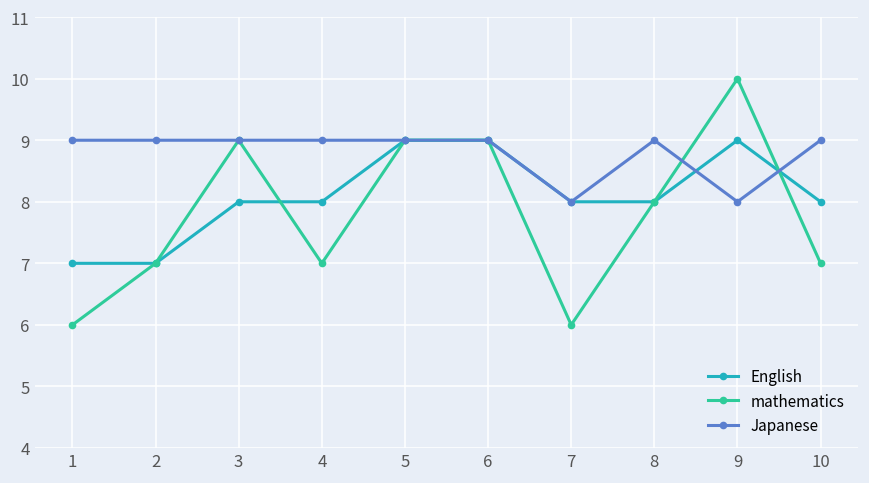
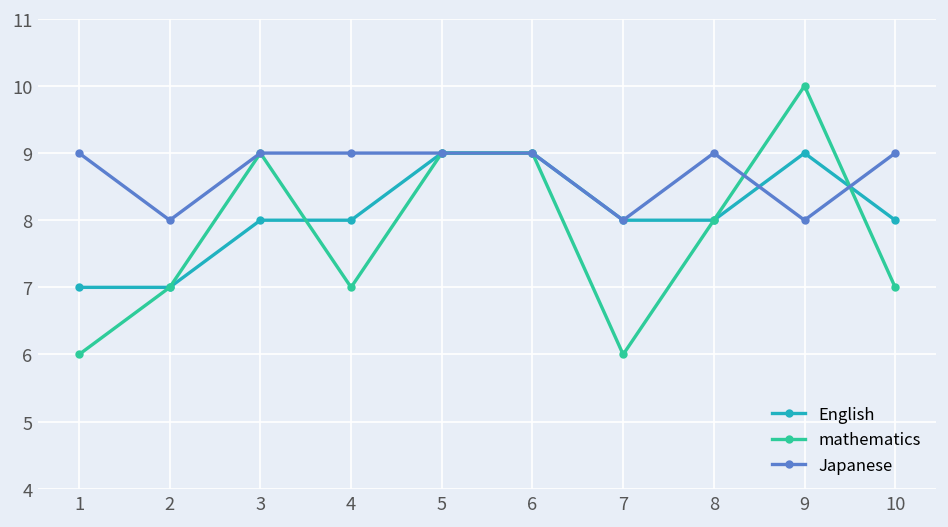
Japanese, 2: 9 -> 8
